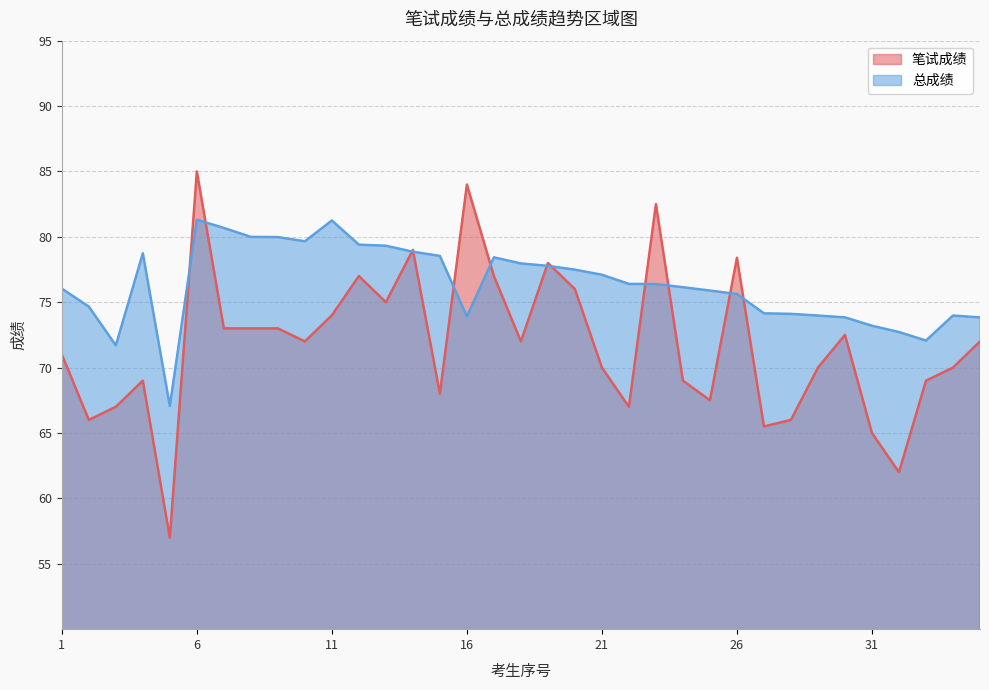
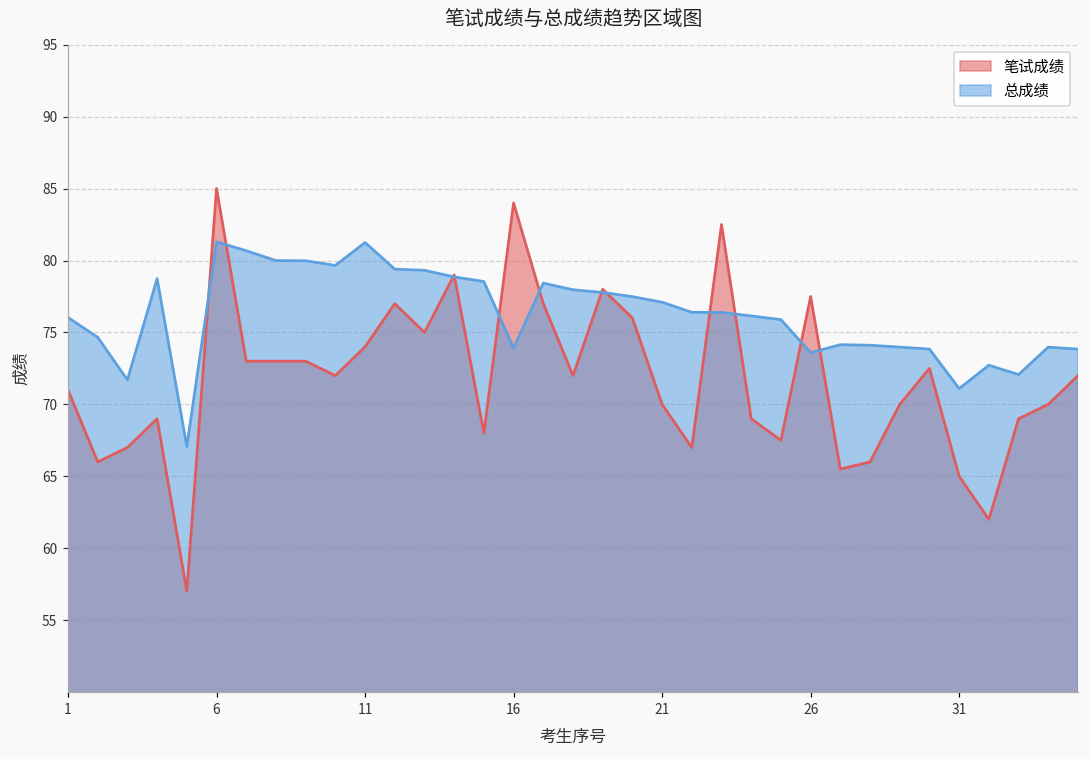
笔试成绩, 26: 78.4 -> 77.5
总成绩, 26: 75.6 -> 73.6
总成绩, 31: 73.2 -> 71.1
